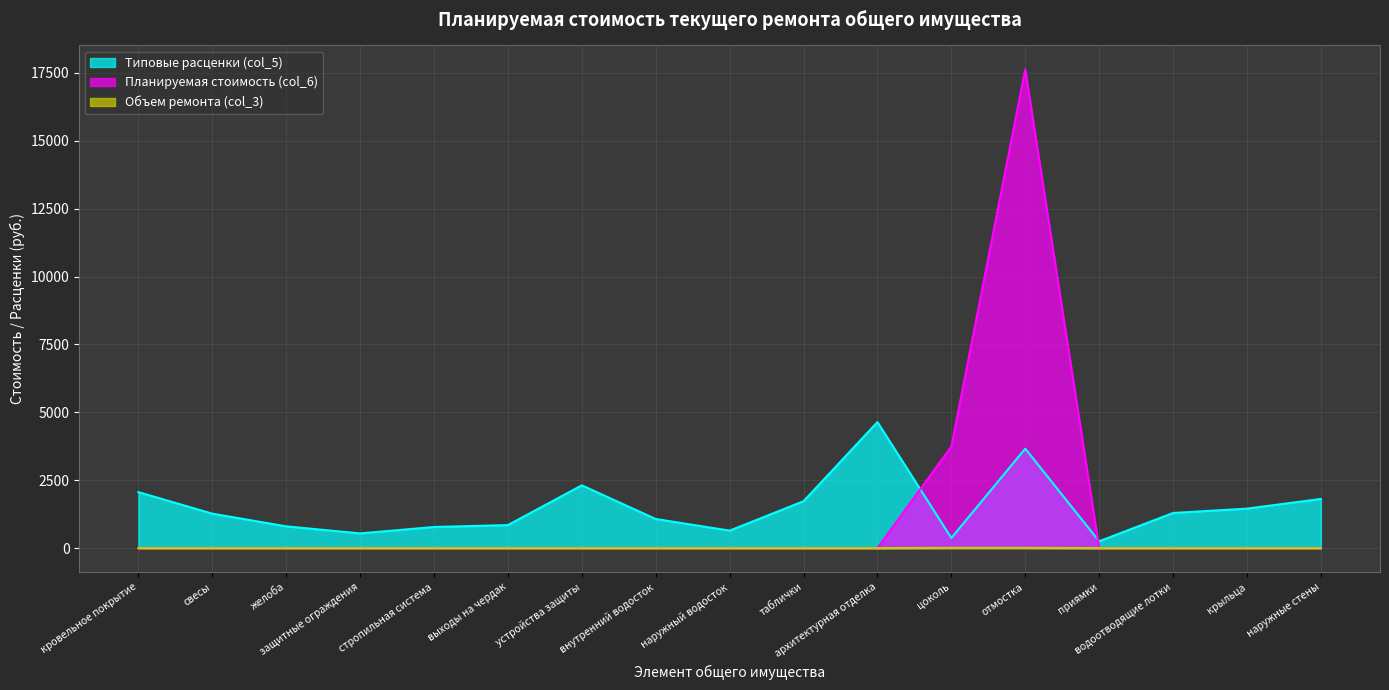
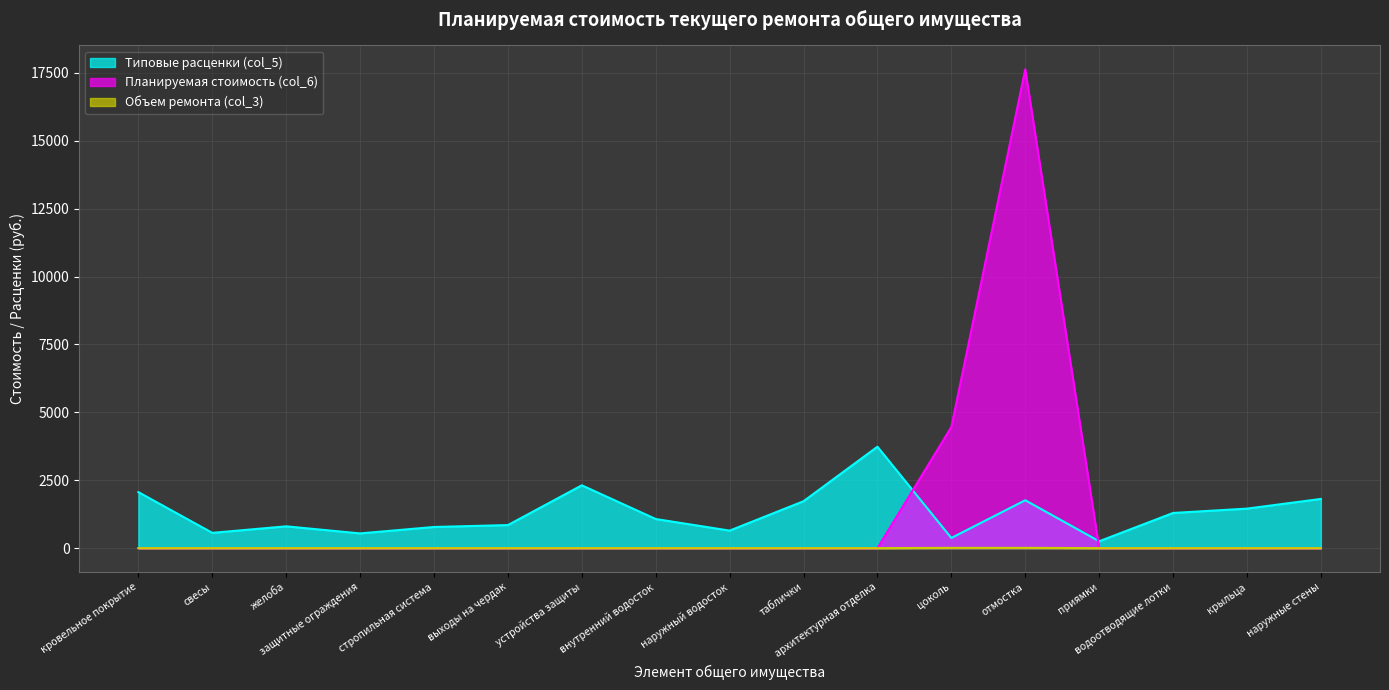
Типовые расценки (col_5), свесы: 1300 -> 600
Типовые расценки (col_5), архитектурная отделка: 4600 -> 3700
Планируемая стоимость (col_6), цоколь: 3700 -> 4500
Типовые расценки (col_5), отмостка: 3700 -> 1800
